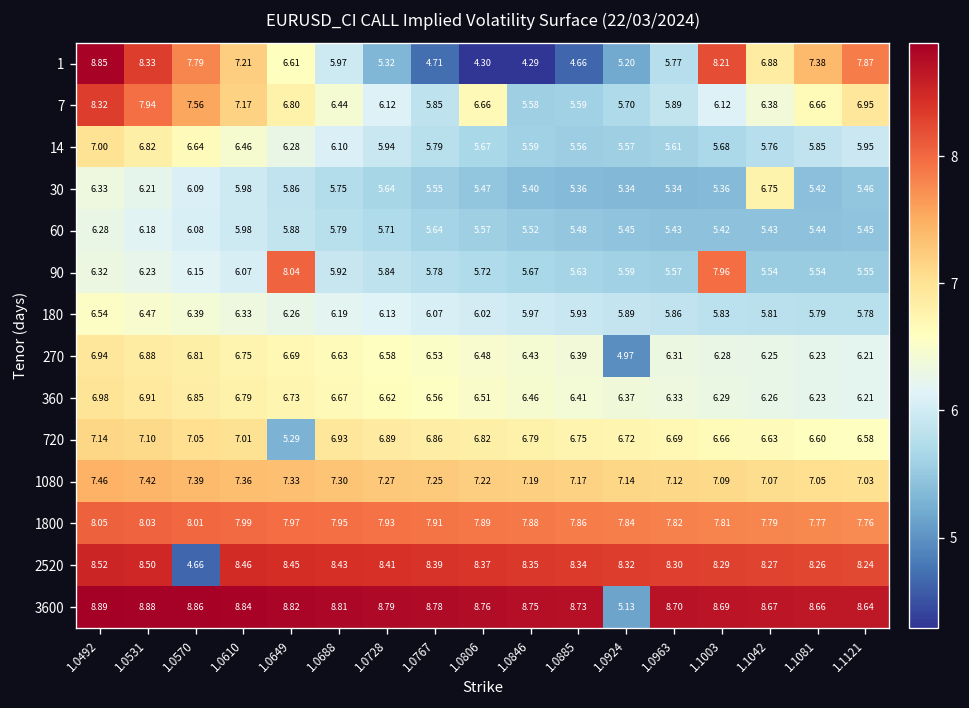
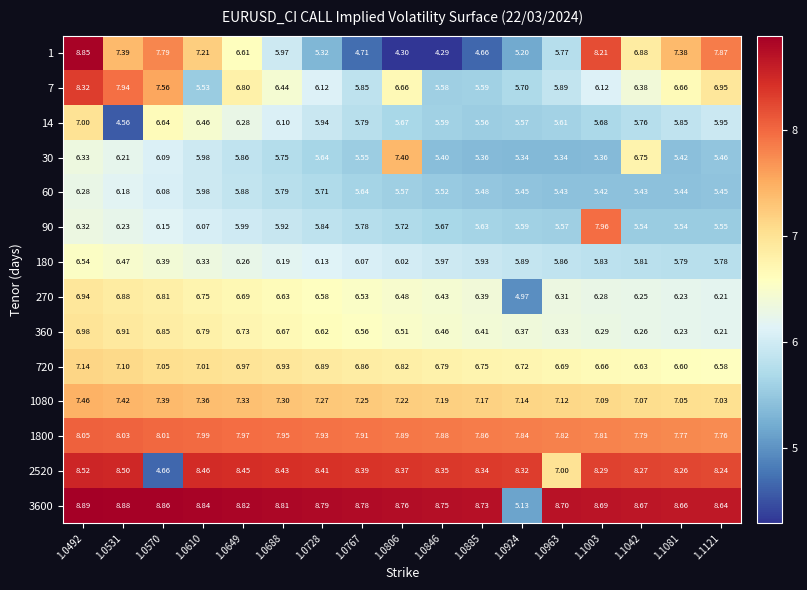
1, 1.0531: 8.33 -> 7.39
7, 1.0610: 7.17 -> 5.53
14, 1.0531: 6.82 -> 4.56
30, 1.0806: 5.47 -> 7.40
90, 1.0649: 8.04 -> 5.99
720, 1.0649: 5.29 -> 6.97
2520, 1.0963: 8.30 -> 7.00
